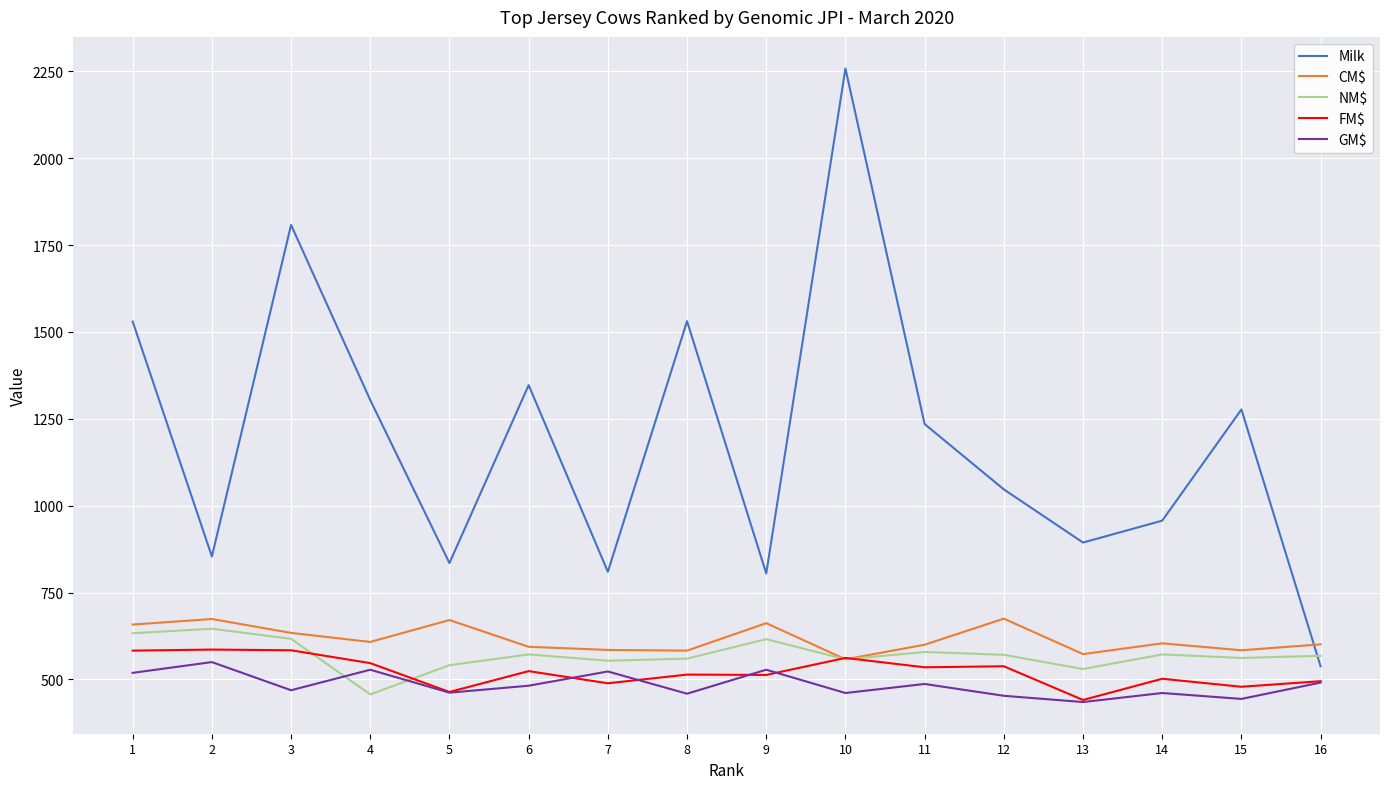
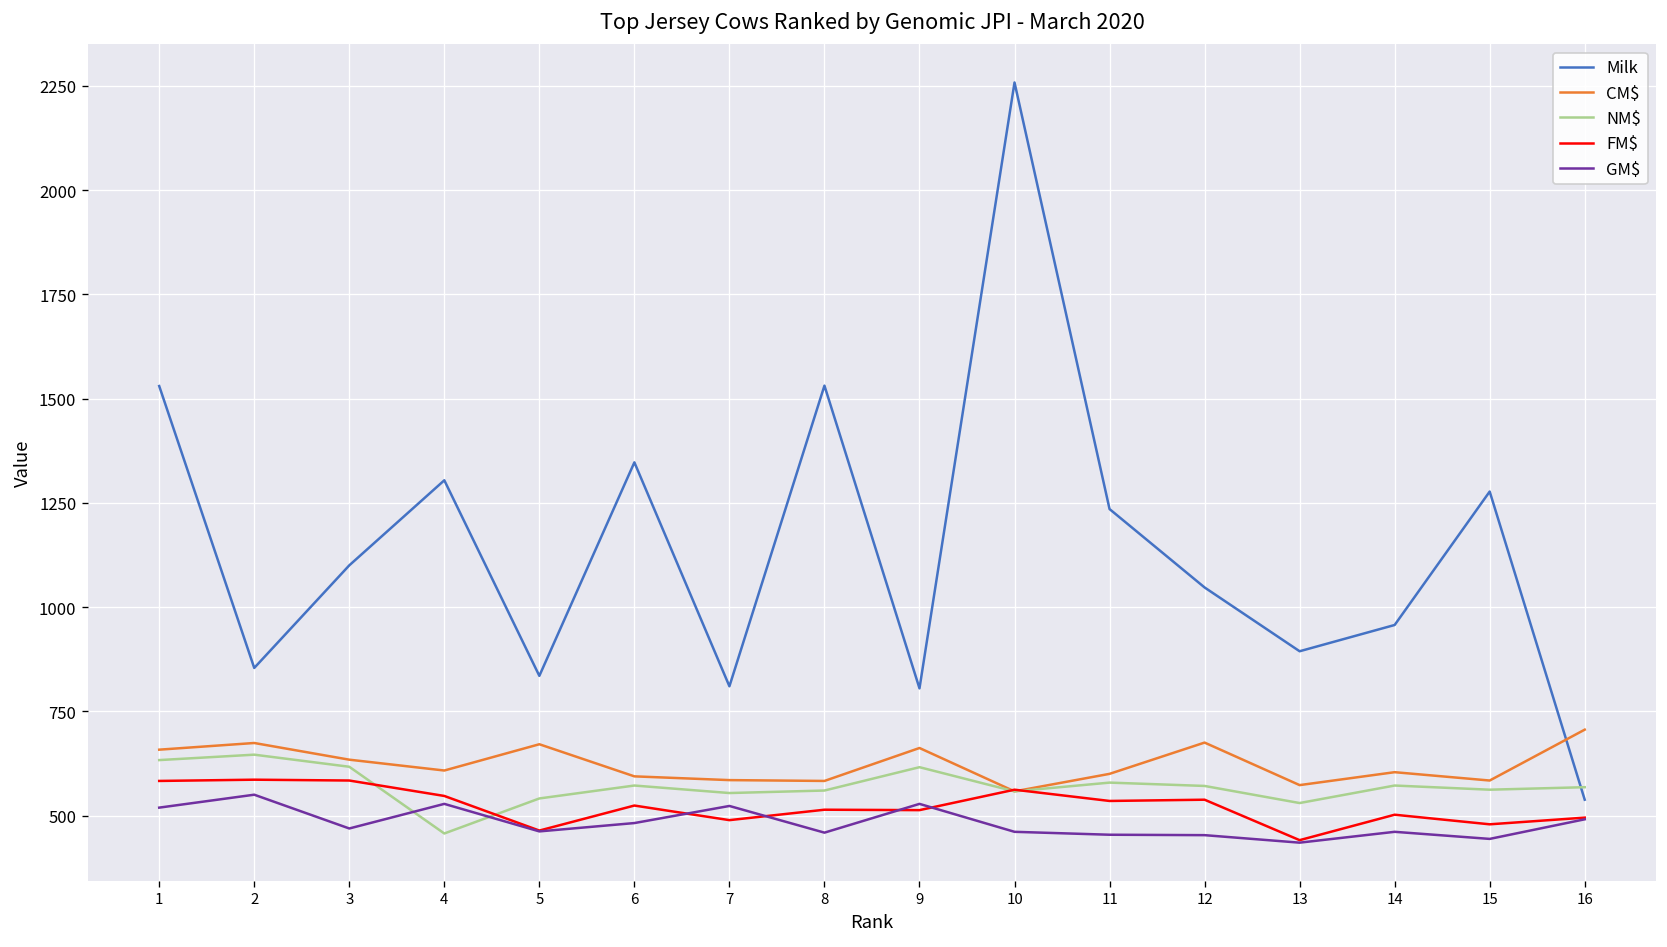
Milk, 3: 1810 -> 1100
GM$, 11: 490 -> 450
CM$, 16: 600 -> 710
